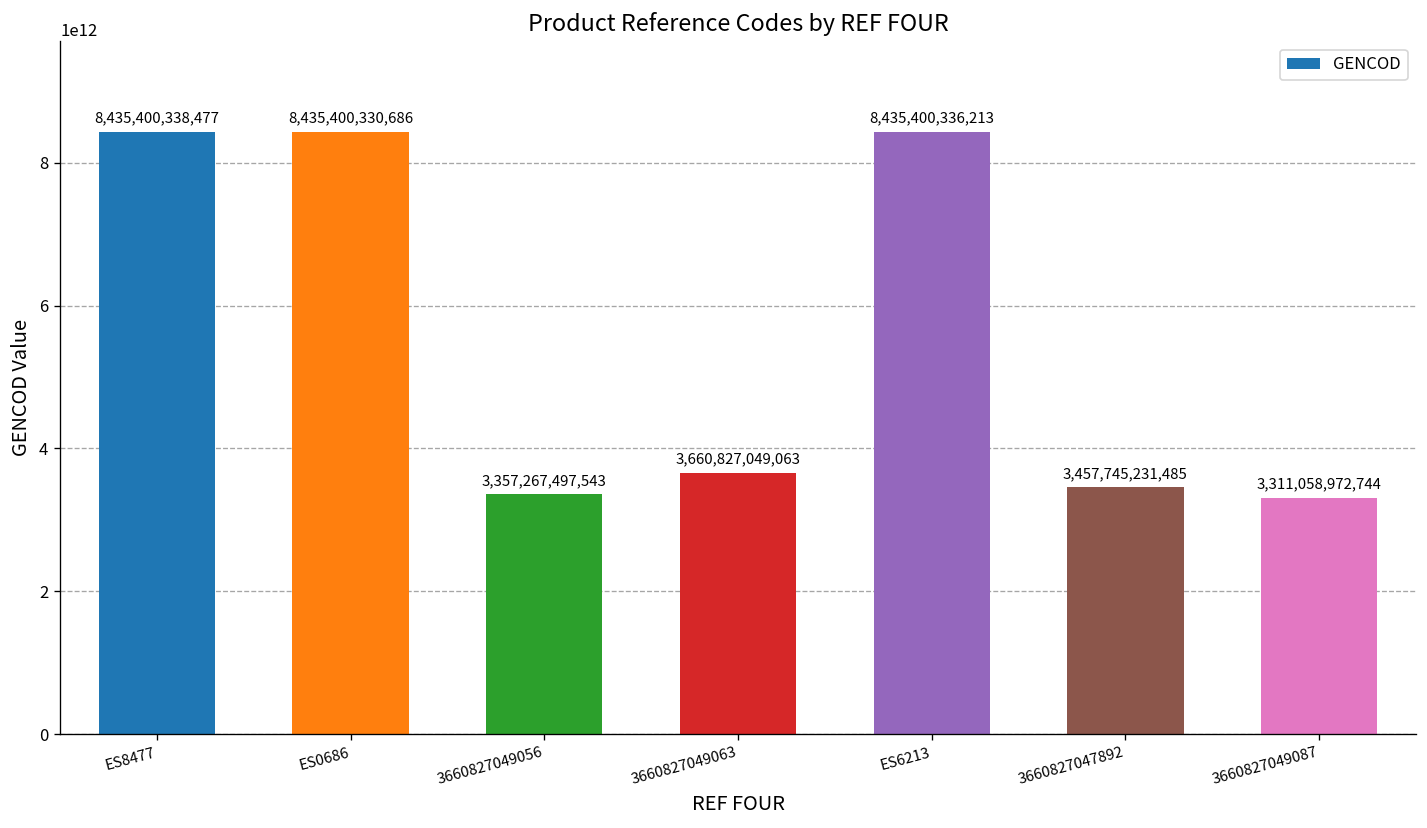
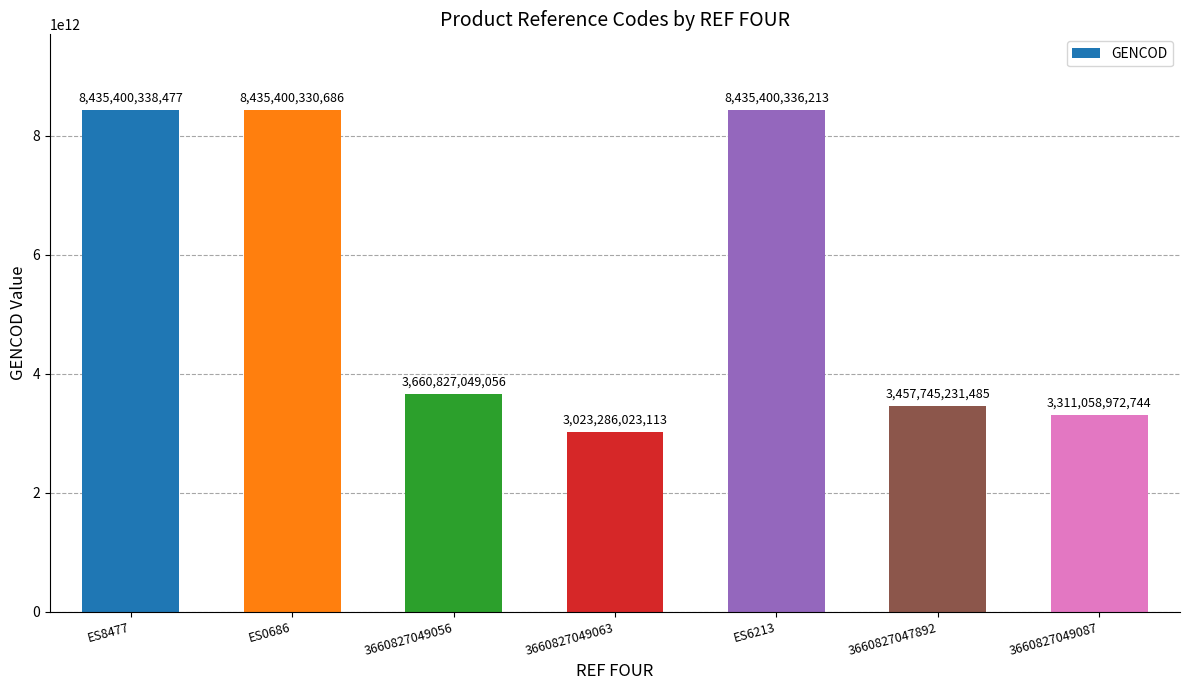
3660827049056: 3,357,267,497,543 -> 3,660,827,049,056
3660827049063: 3,660,827,049,063 -> 3,023,286,023,113
